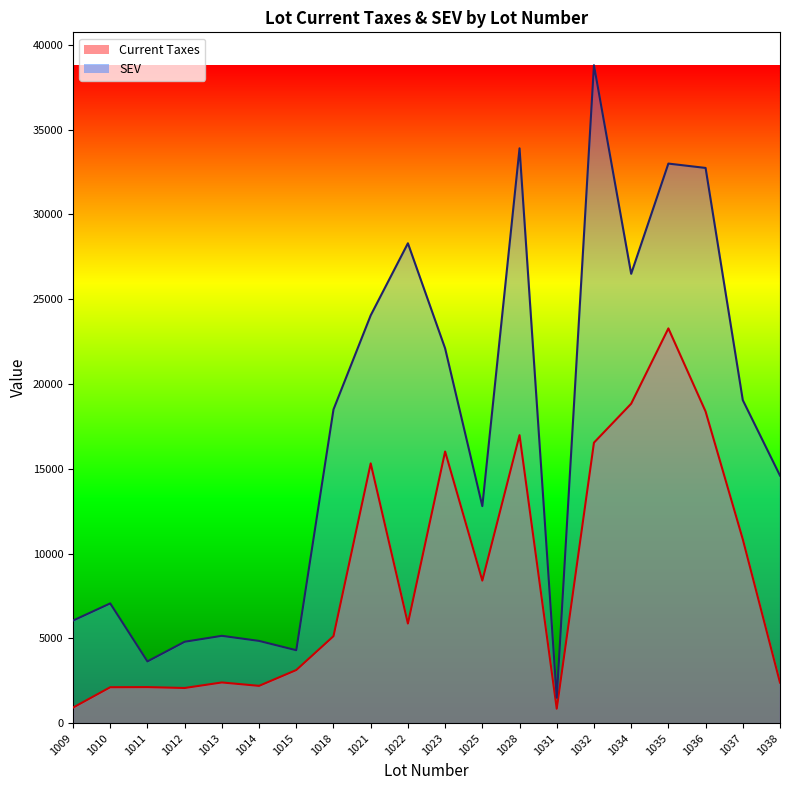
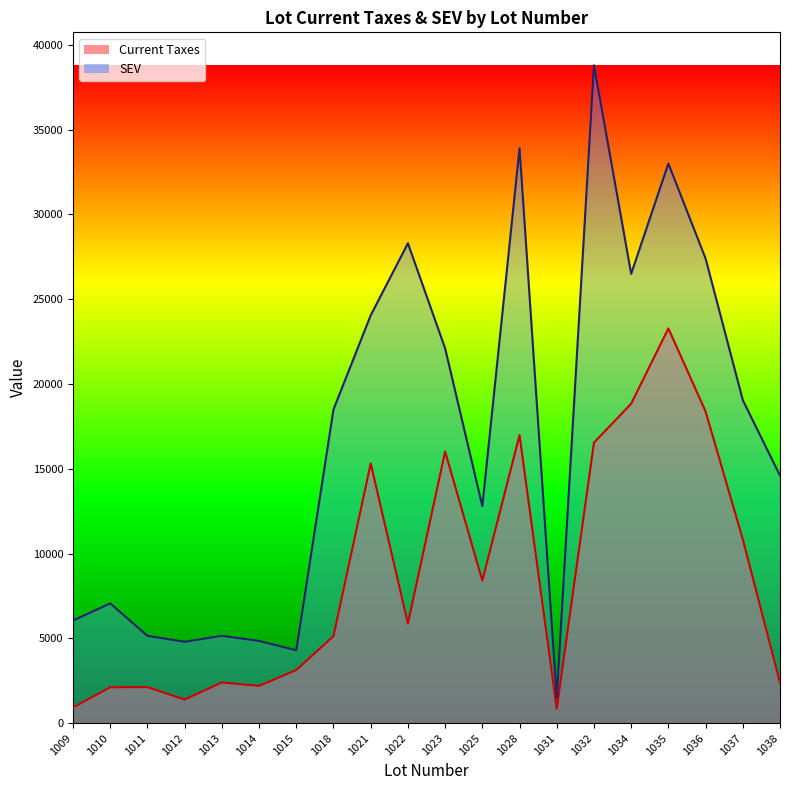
SEV, 1011: 3600 -> 5200
Current Taxes, 1012: 2100 -> 1400
SEV, 1036: 32700 -> 27400
